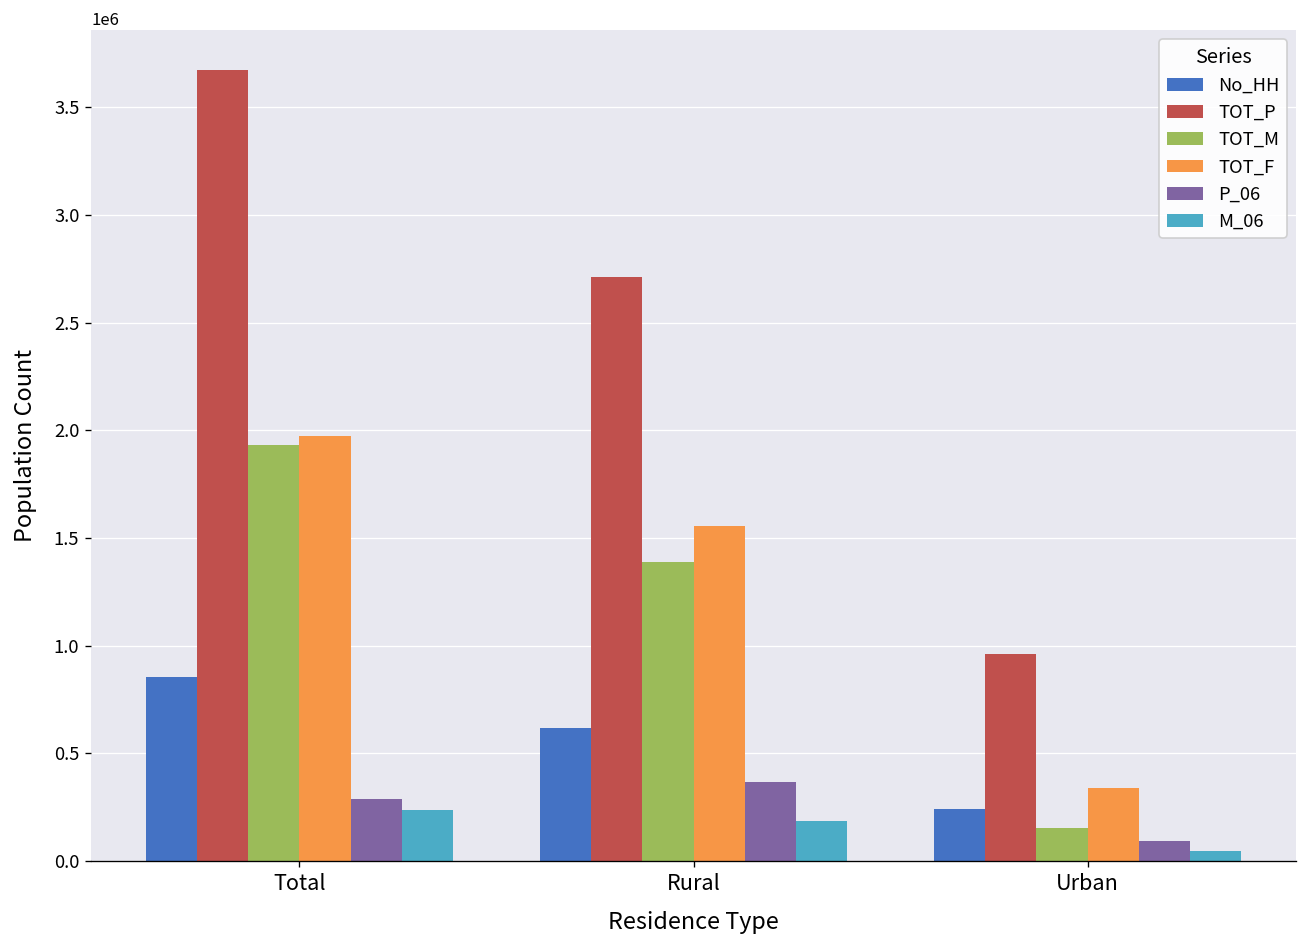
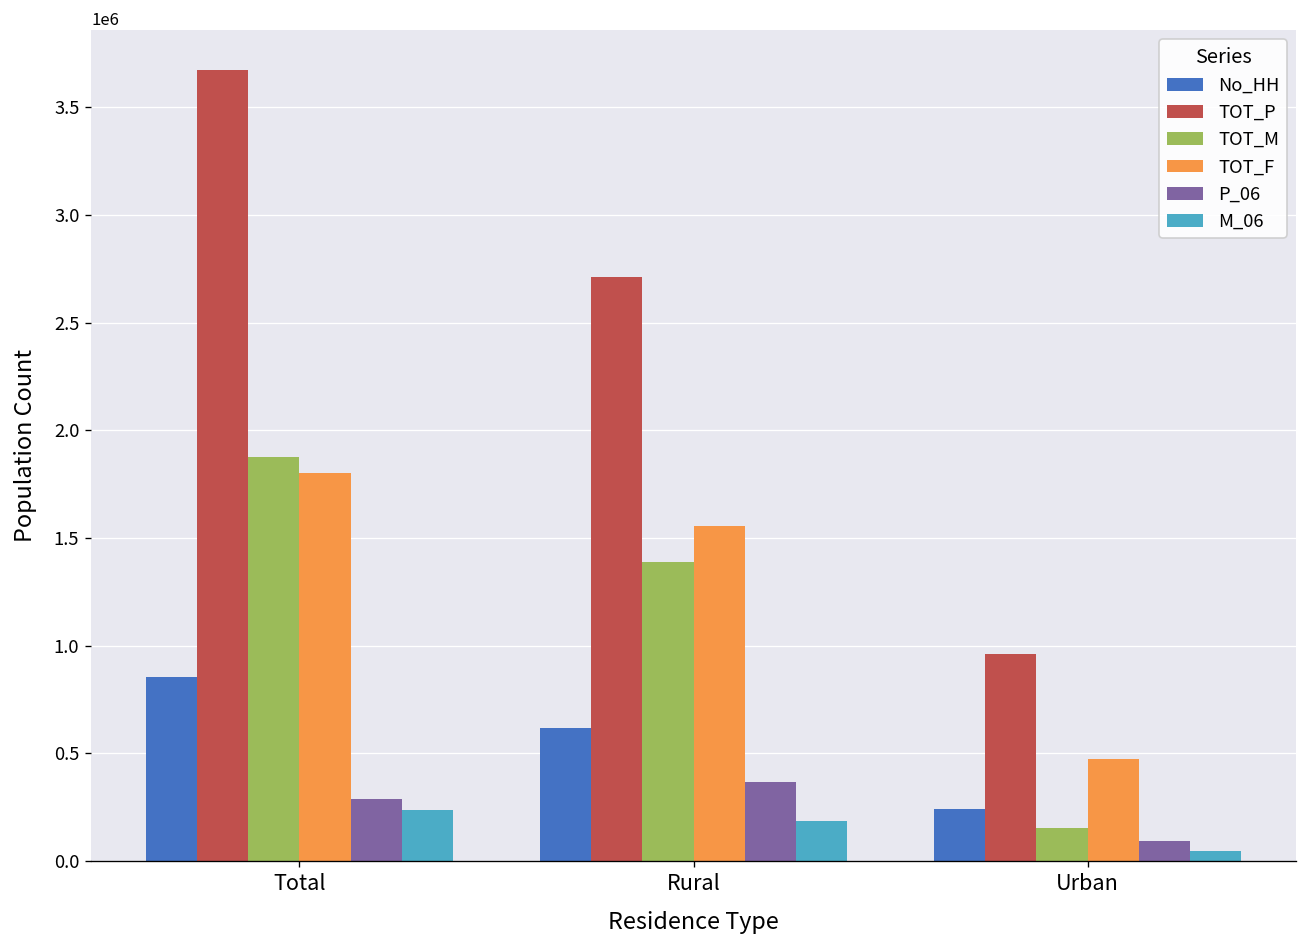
TOT_M, Total: 1930000 -> 1870000
TOT_F, Total: 1970000 -> 1800000
TOT_F, Urban: 340000 -> 470000
